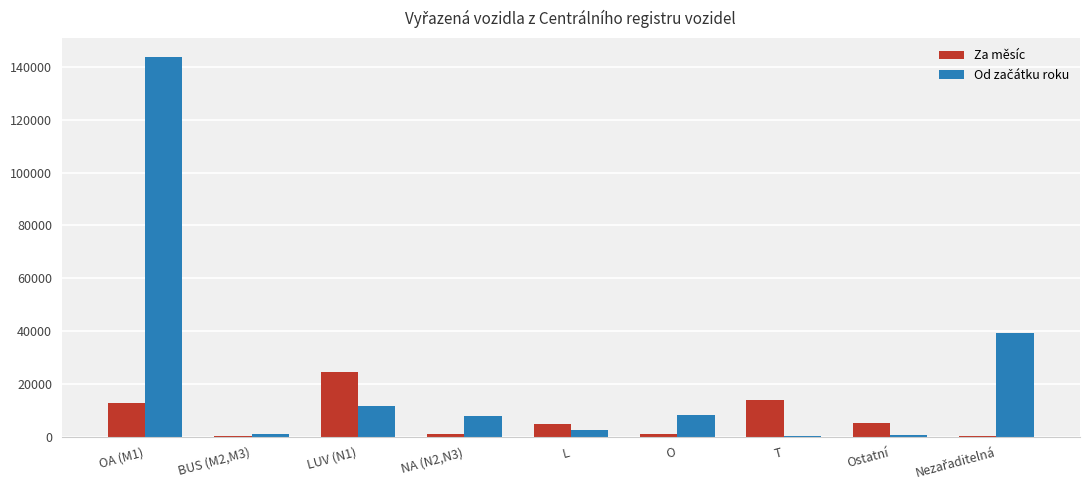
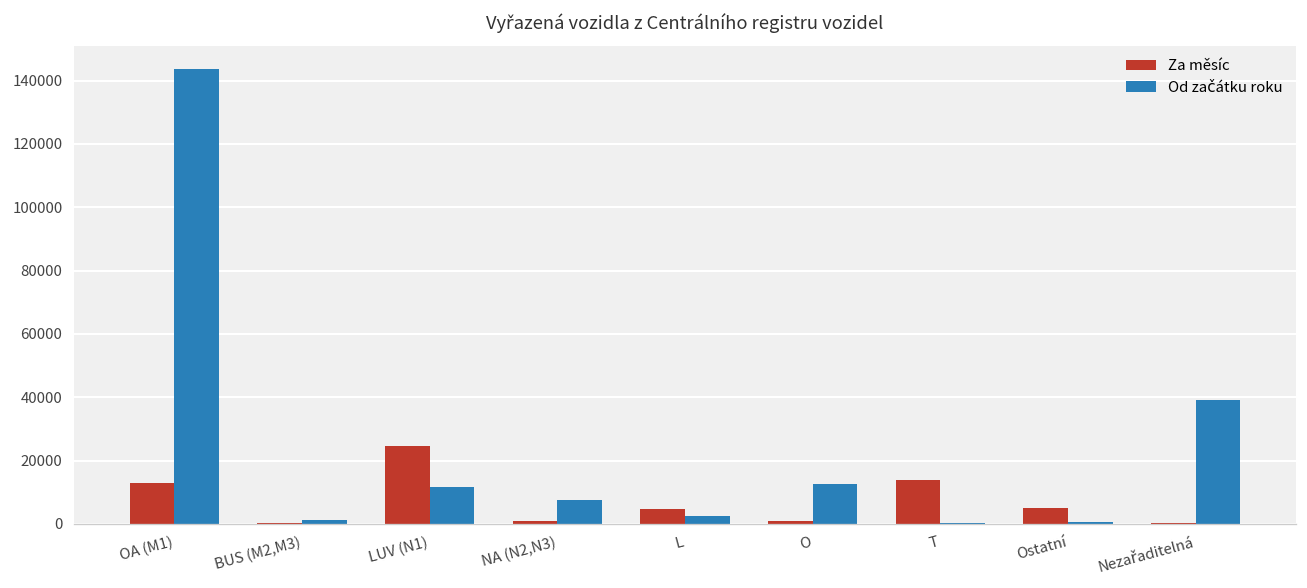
Od začátku roku, O: 8000 -> 13000
